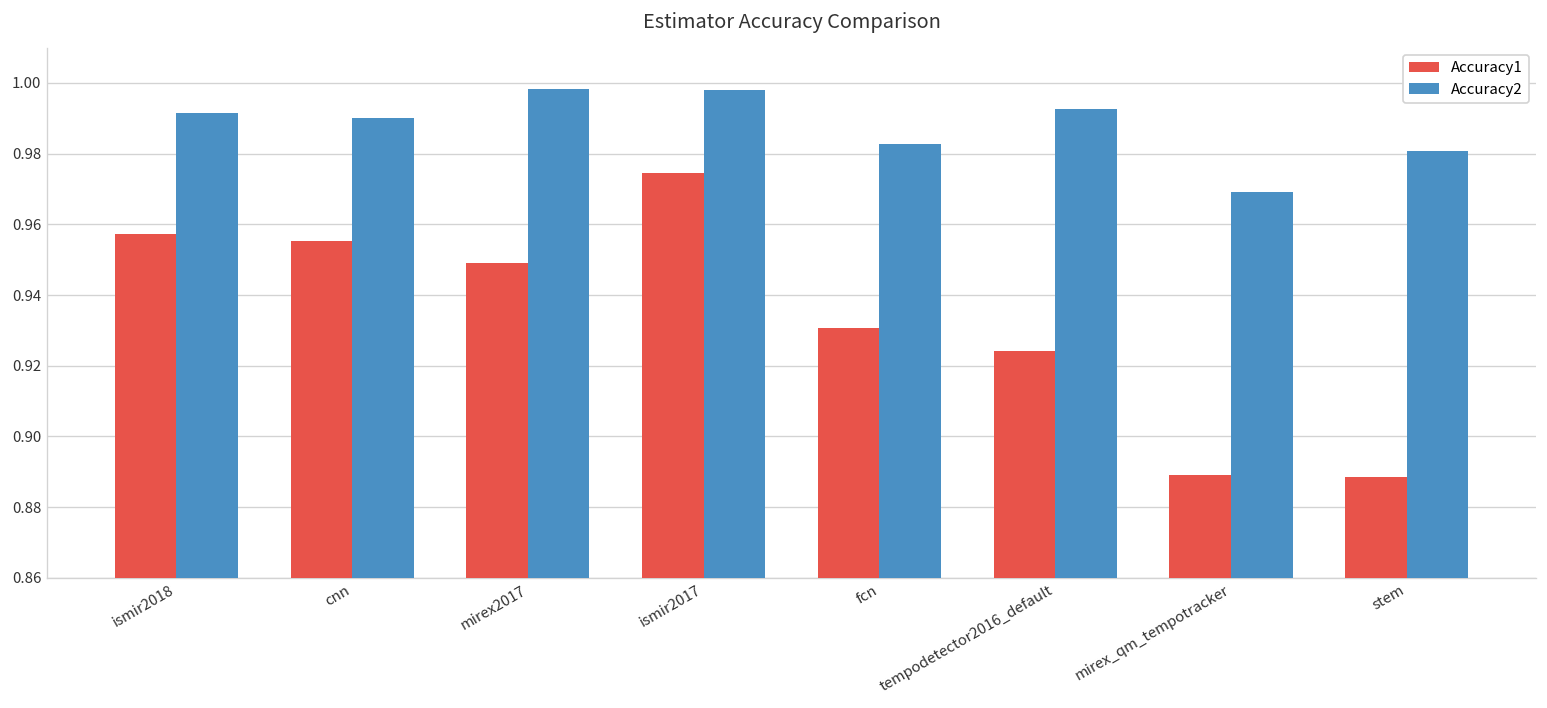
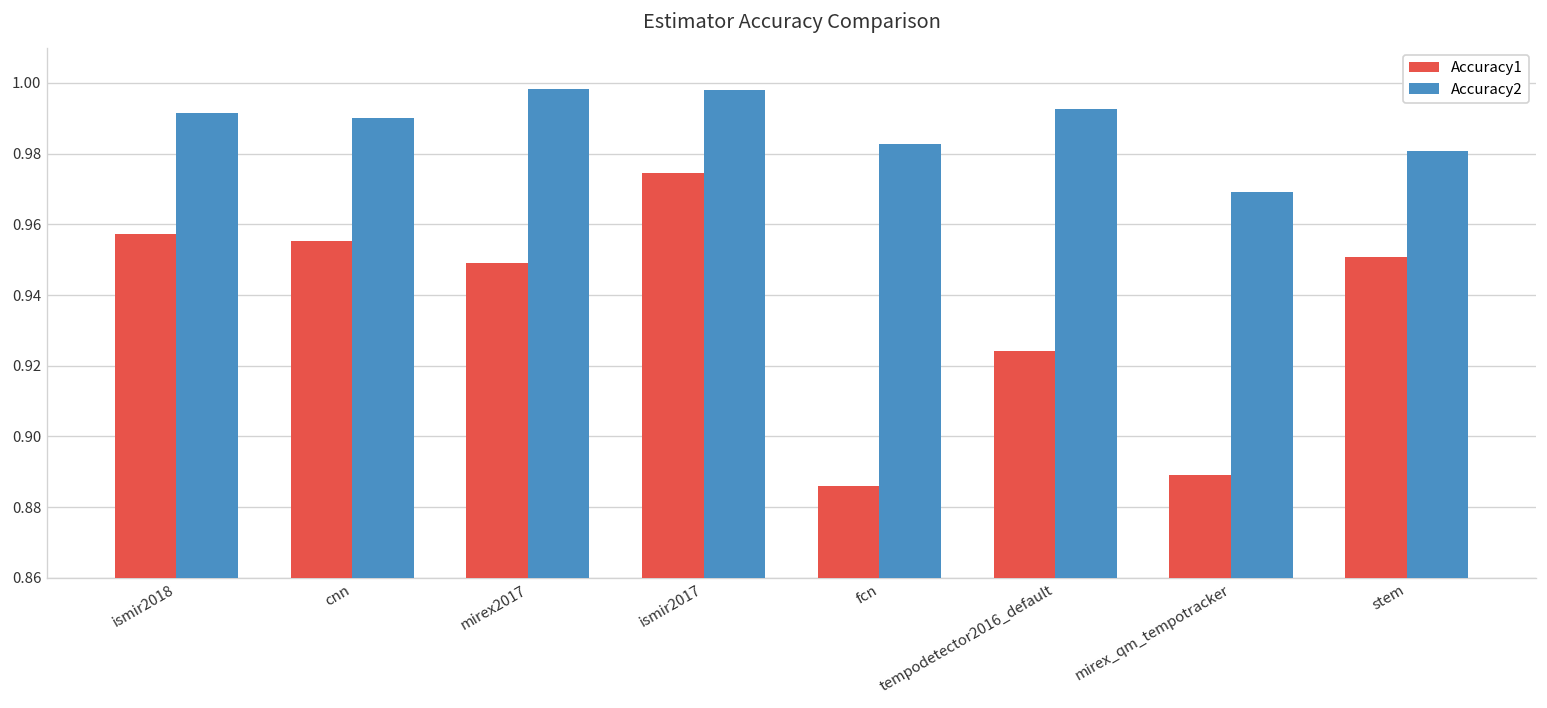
Accuracy1, fcn: 0.931 -> 0.886
Accuracy1, stem: 0.889 -> 0.951
